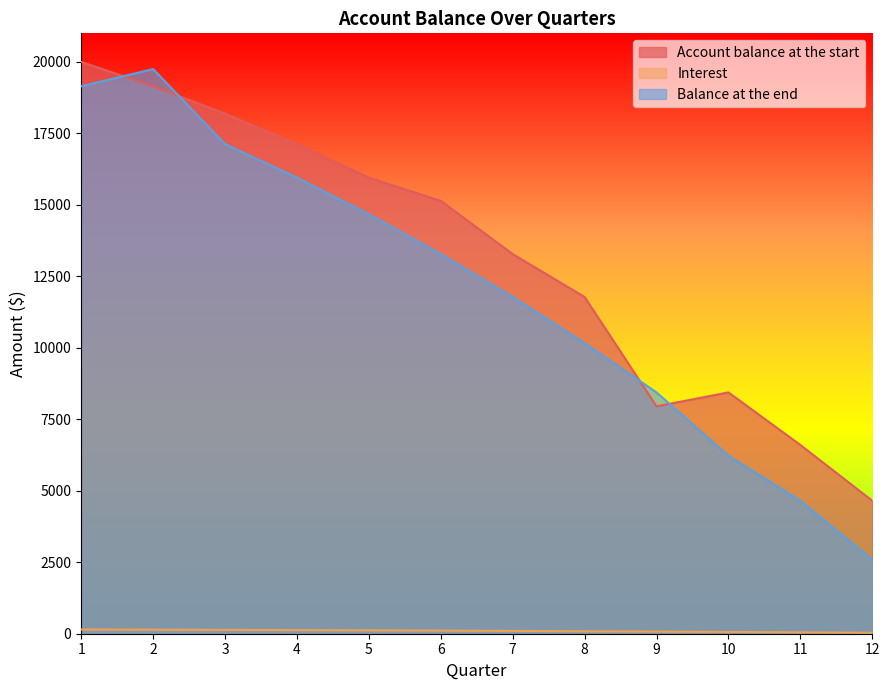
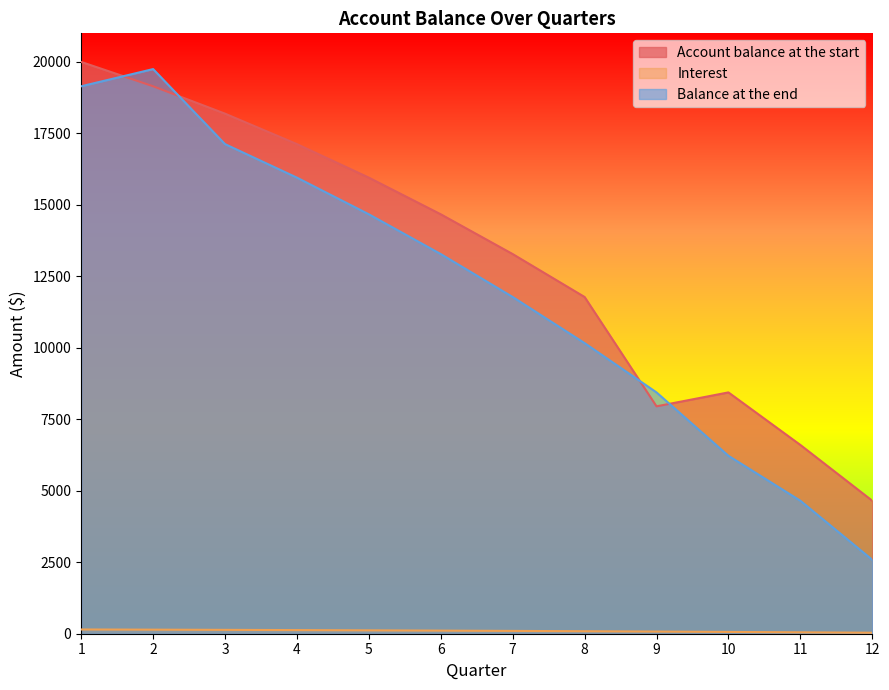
Account balance at the start, 6: 15100 -> 14700
